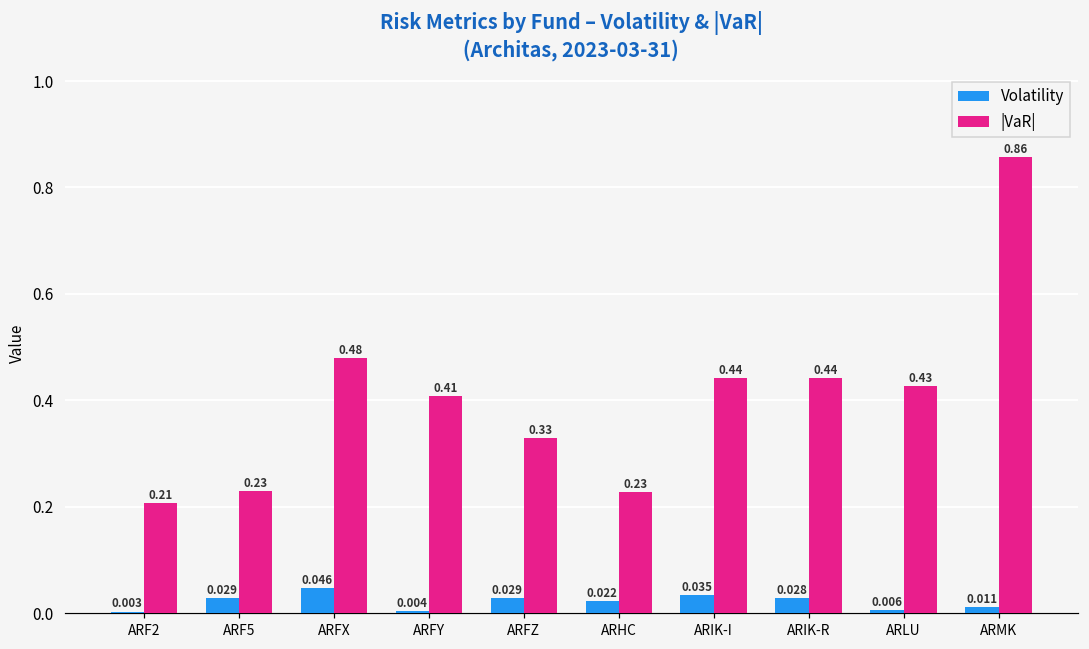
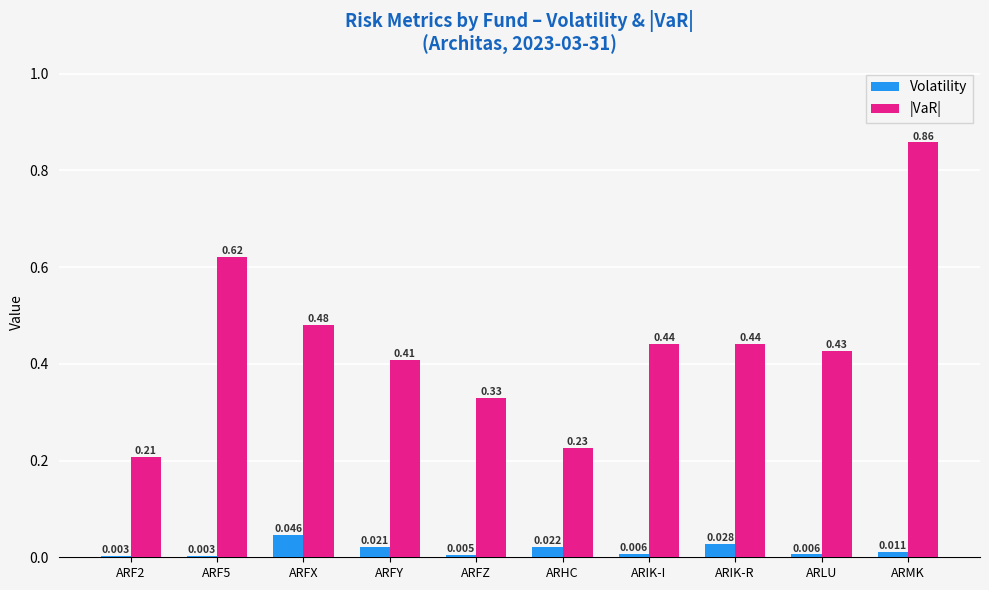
Volatility, ARF5: 0.029 -> 0.003
|VaR|, ARF5: 0.23 -> 0.62
Volatility, ARFY: 0.004 -> 0.021
Volatility, ARFZ: 0.029 -> 0.005
Volatility, ARIK-I: 0.035 -> 0.006
